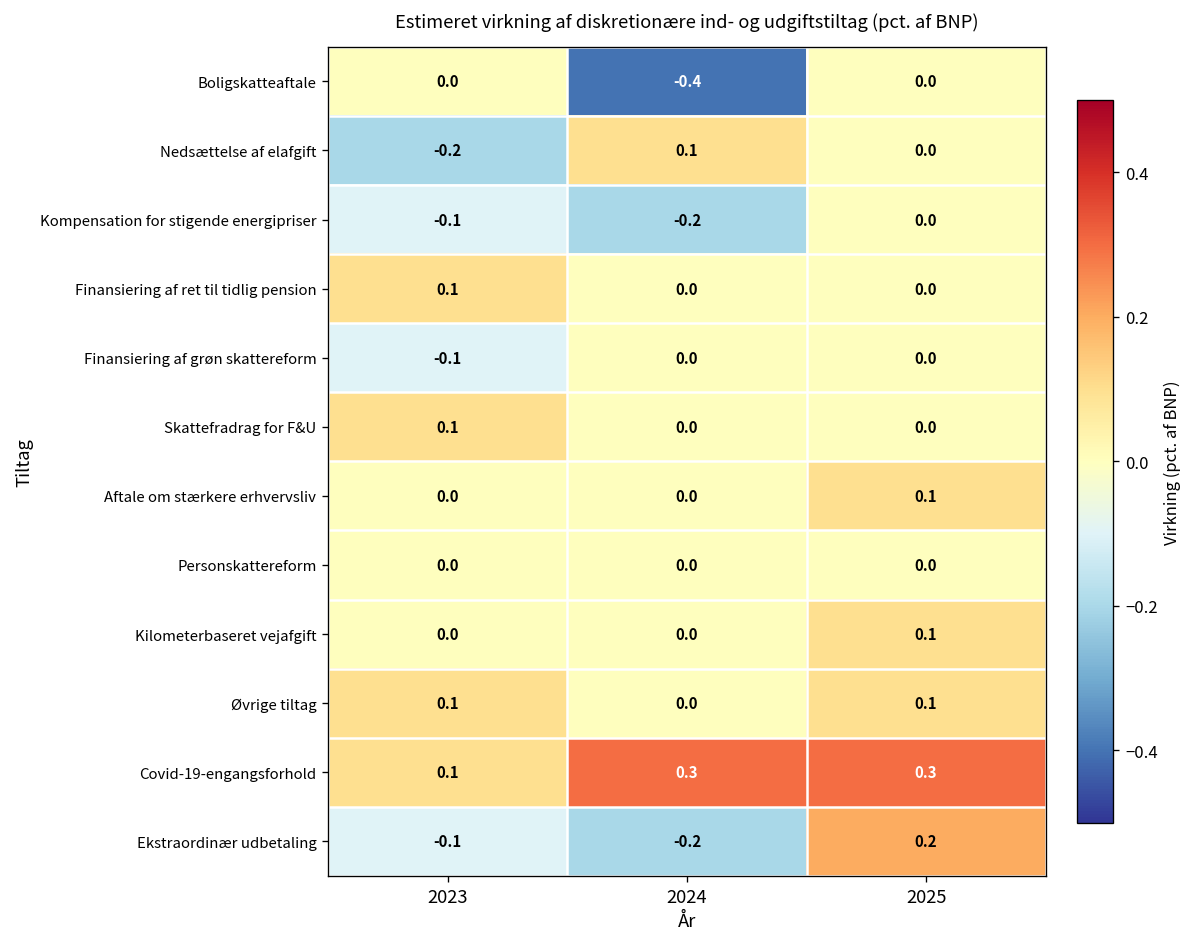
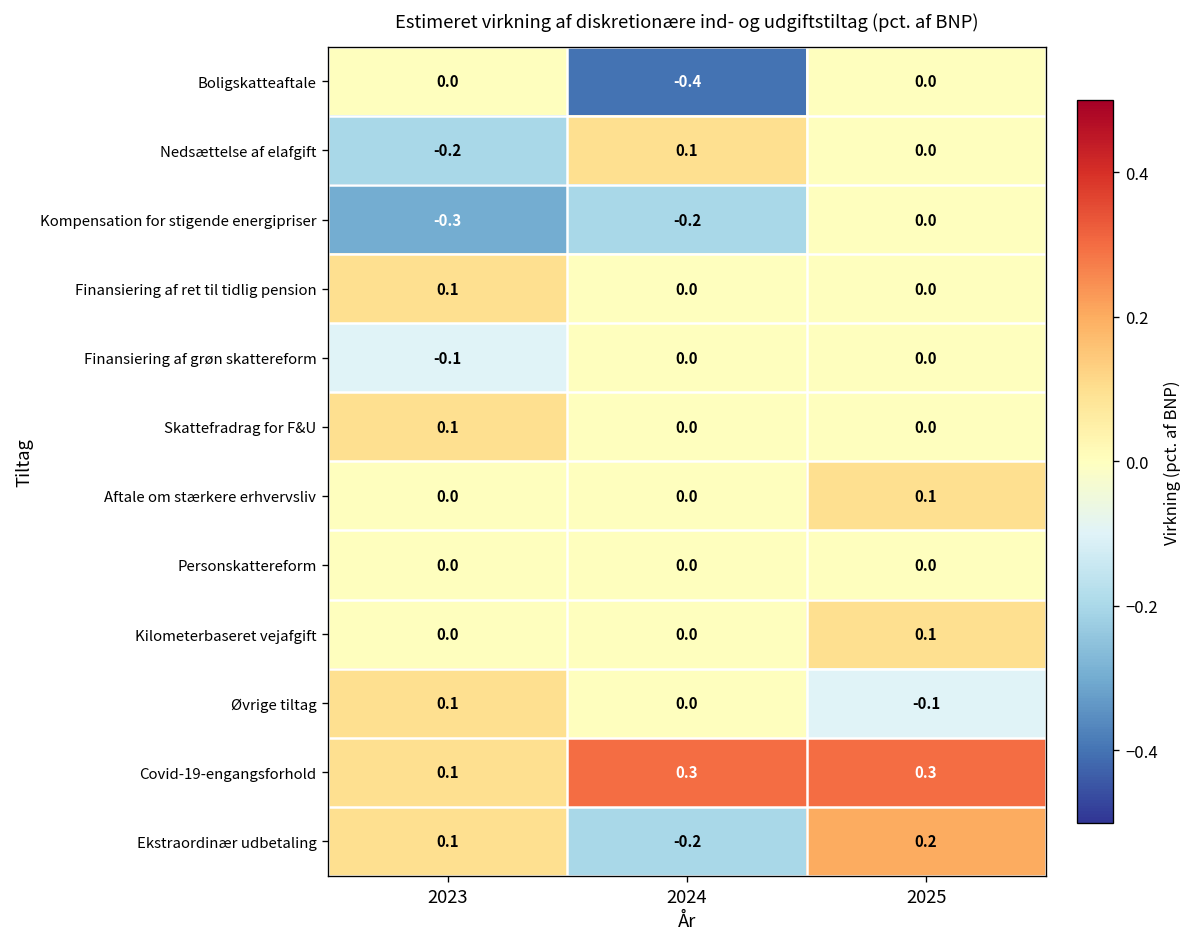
Kompensation for stigende energipriser, 2023: -0.1 -> -0.3
Øvrige tiltag, 2025: 0.1 -> -0.1
Ekstraordinær udbetaling, 2023: -0.1 -> 0.1
